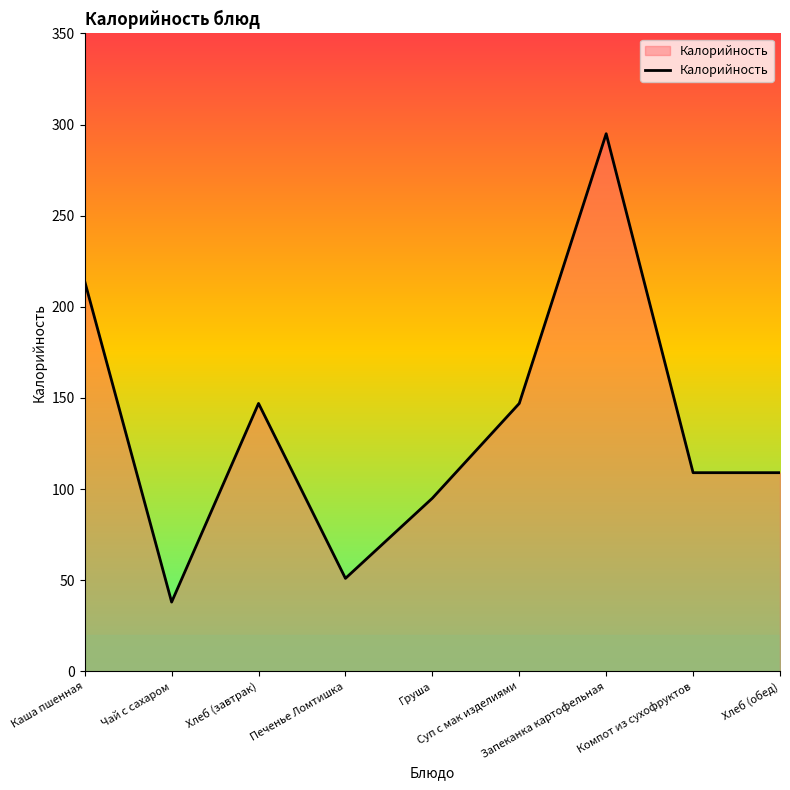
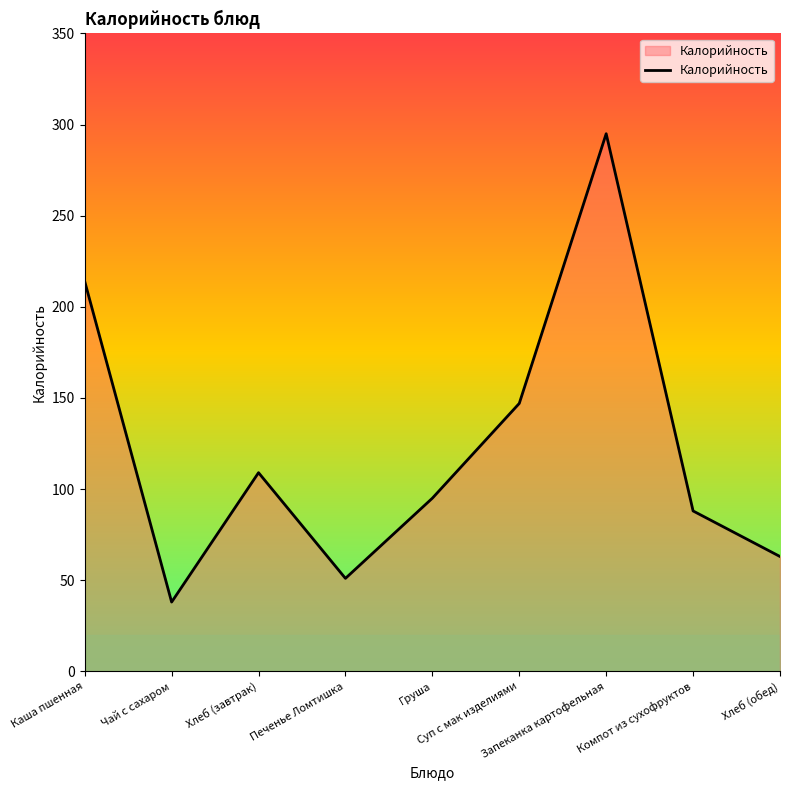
Хлеб (завтрак): 147 -> 109
Компот из сухофруктов: 109 -> 88
Хлеб (обед): 109 -> 63
